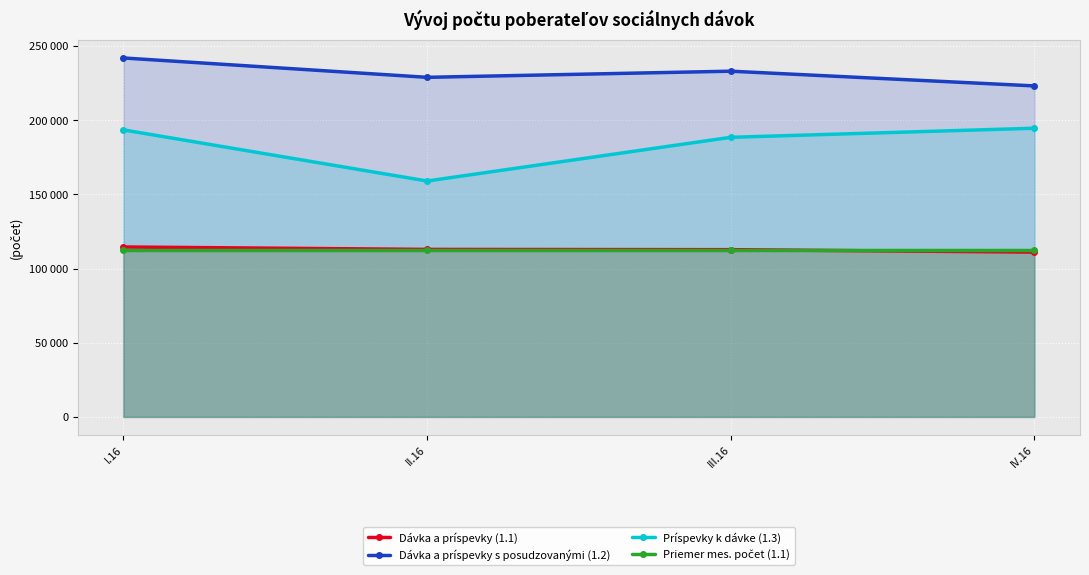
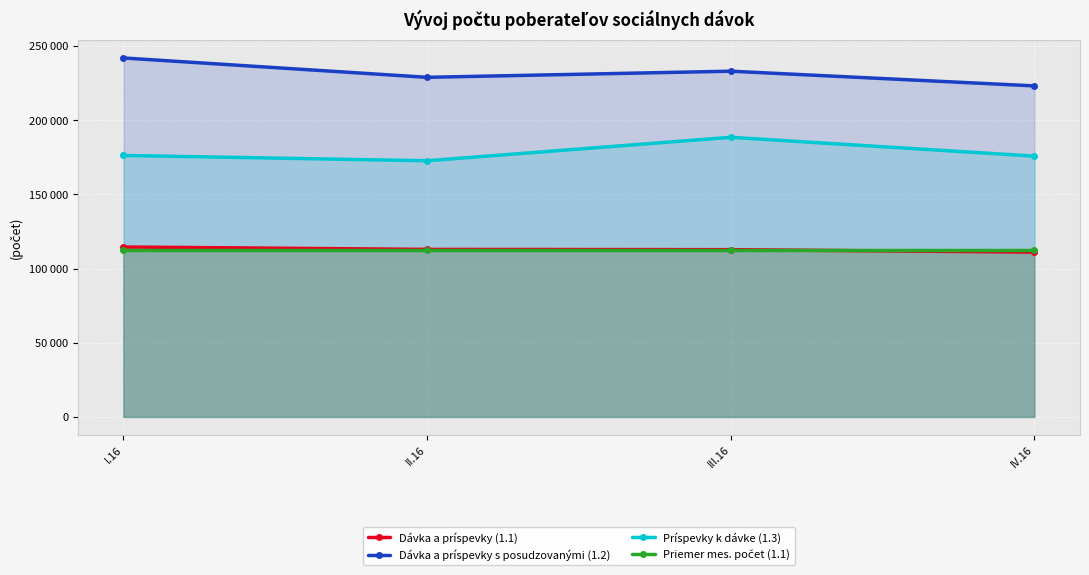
Príspevky k dávke (1.3), I.16: 194000 -> 176000
Príspevky k dávke (1.3), II.16: 159000 -> 173000
Príspevky k dávke (1.3), IV.16: 195000 -> 176000
